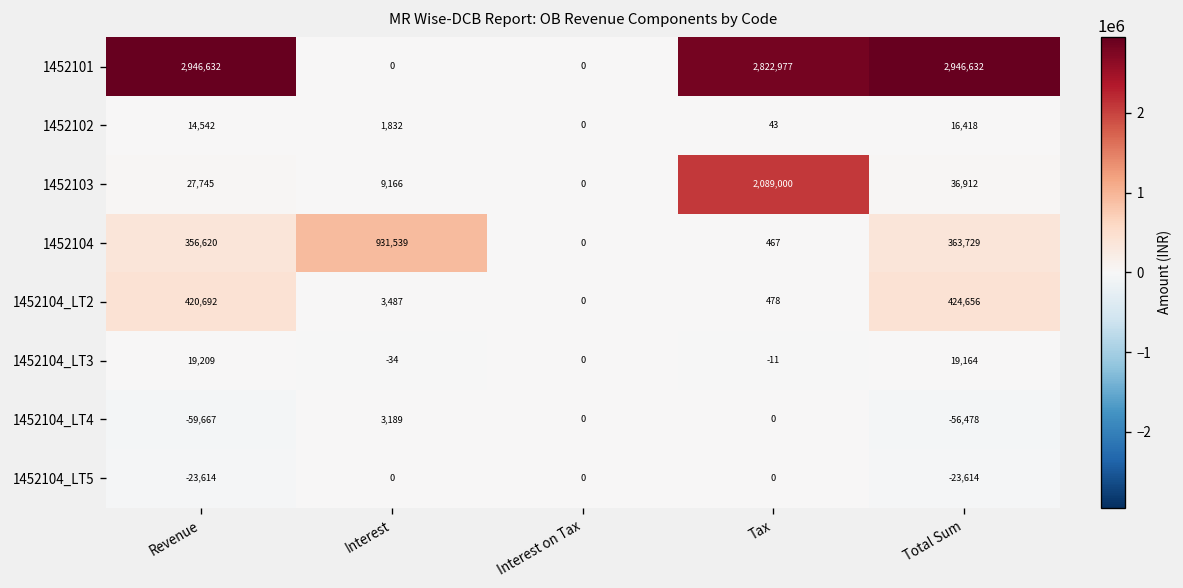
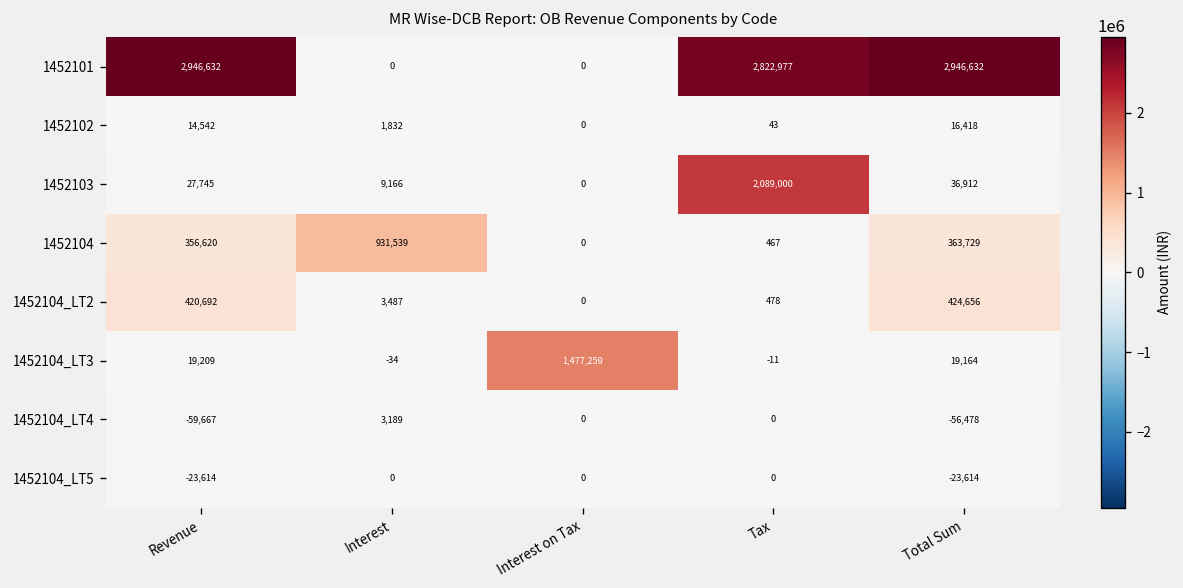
1452104_LT3, Interest on Tax: 0 -> 1,477,259
